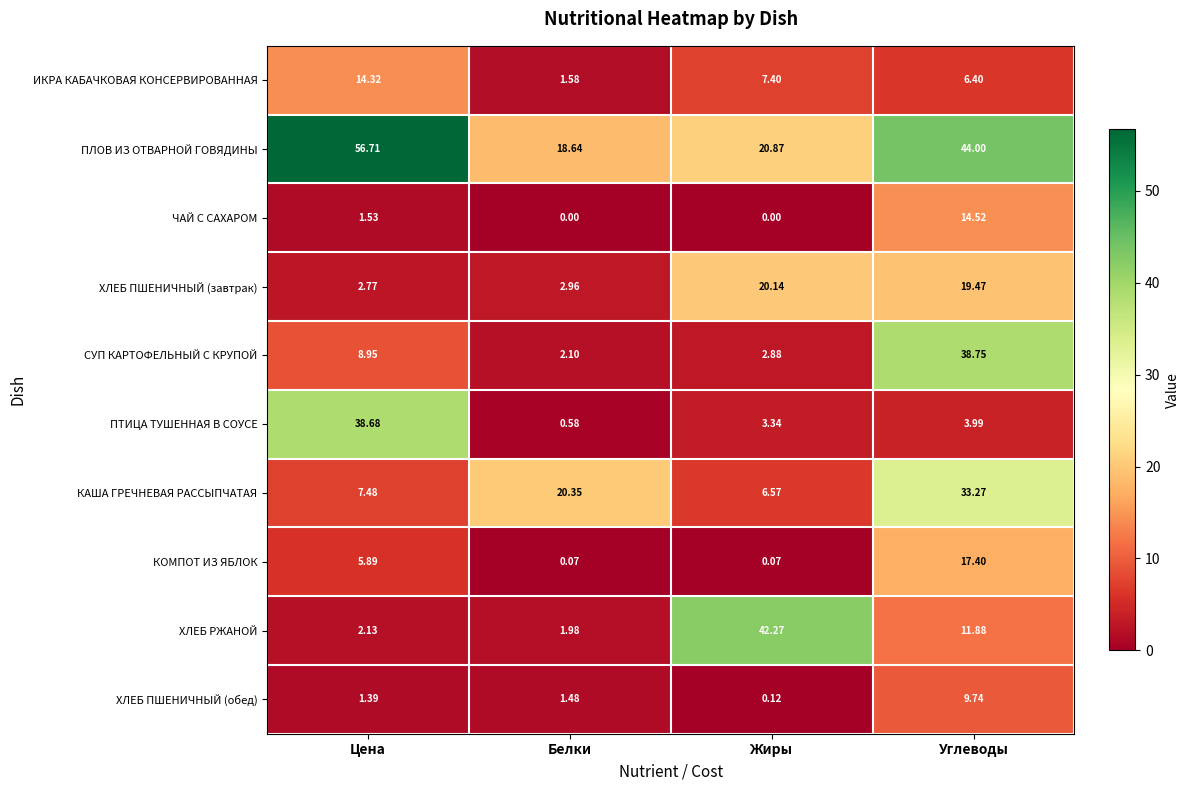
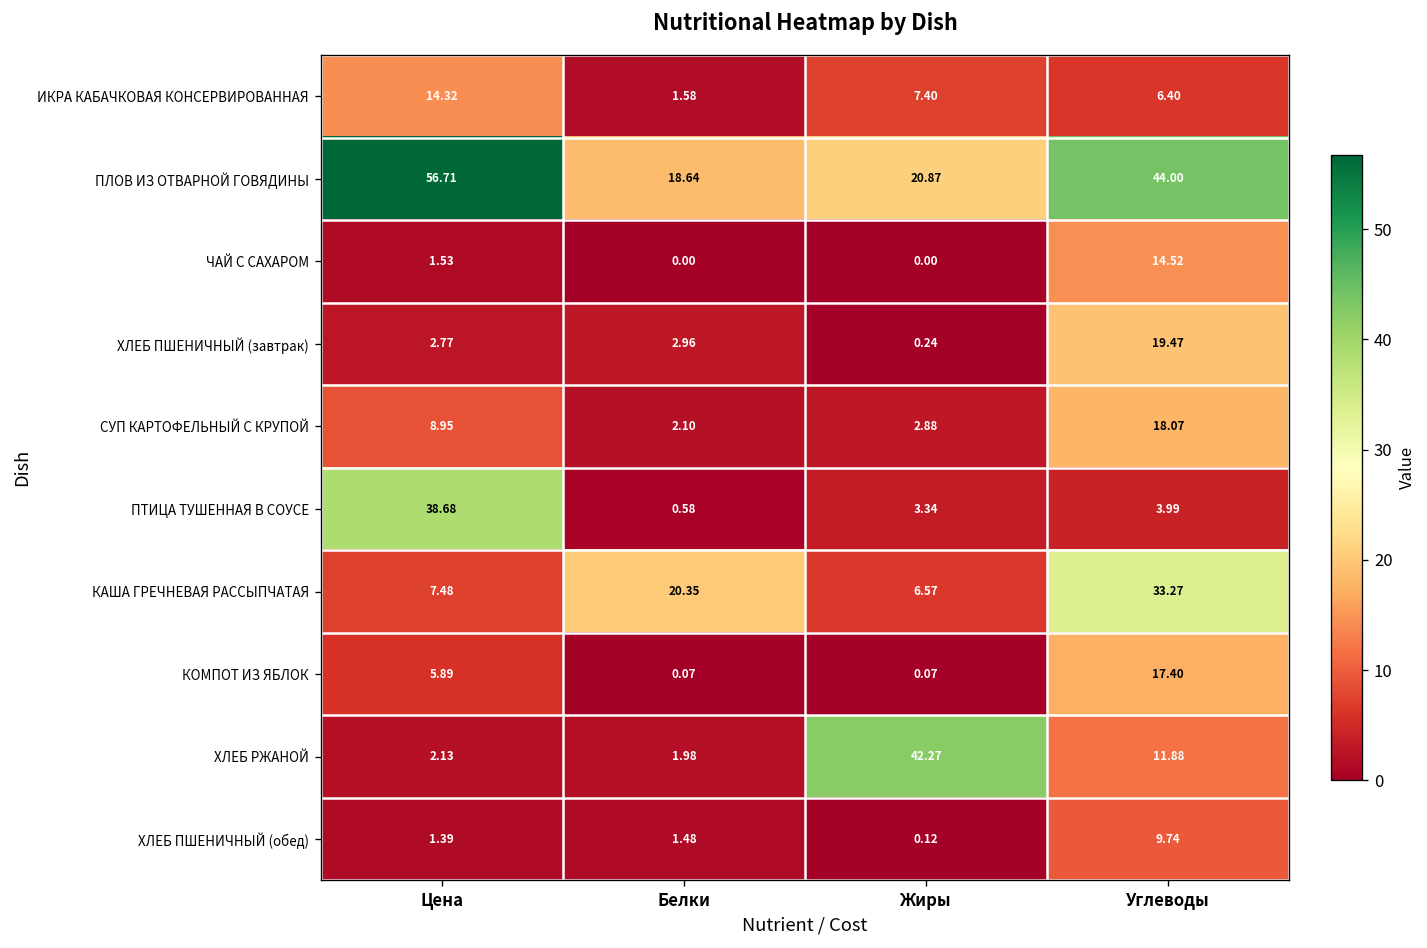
ХЛЕБ ПШЕНИЧНЫЙ (завтрак), Жиры: 20.14 -> 0.24
СУП КАРТОФЕЛЬНЫЙ С КРУПОЙ, Углеводы: 38.75 -> 18.07
